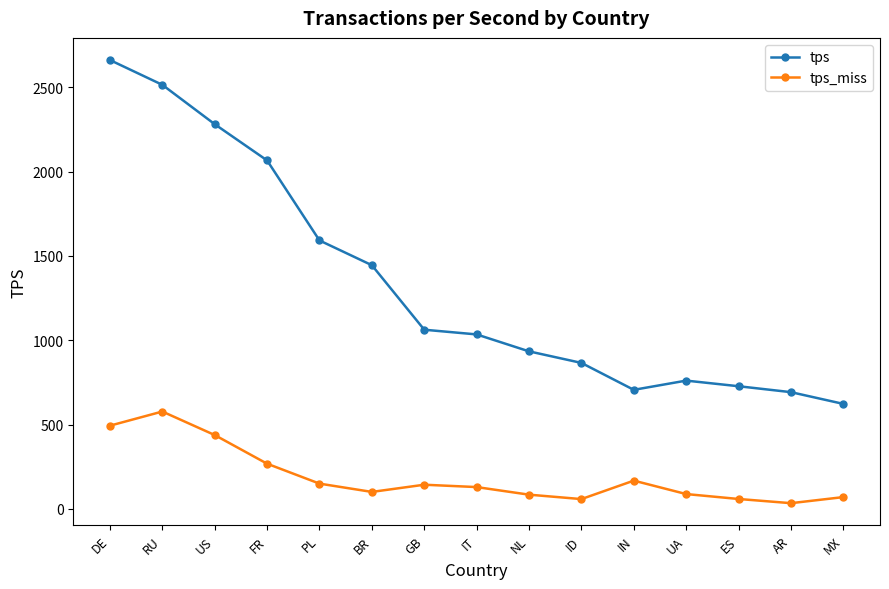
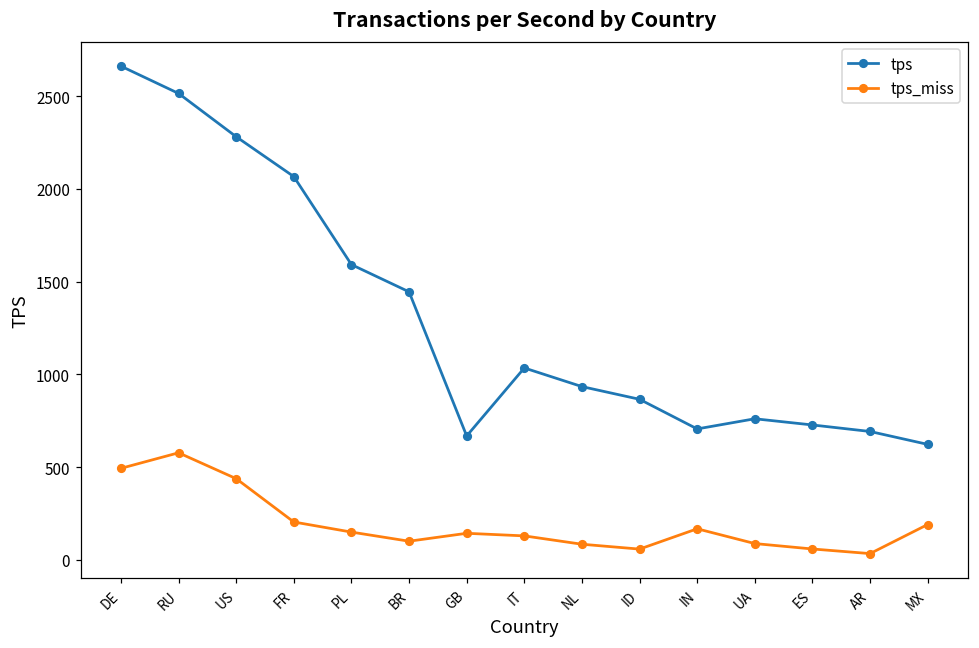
tps_miss, FR: 270 -> 200
tps, GB: 1060 -> 670
tps_miss, MX: 70 -> 190
